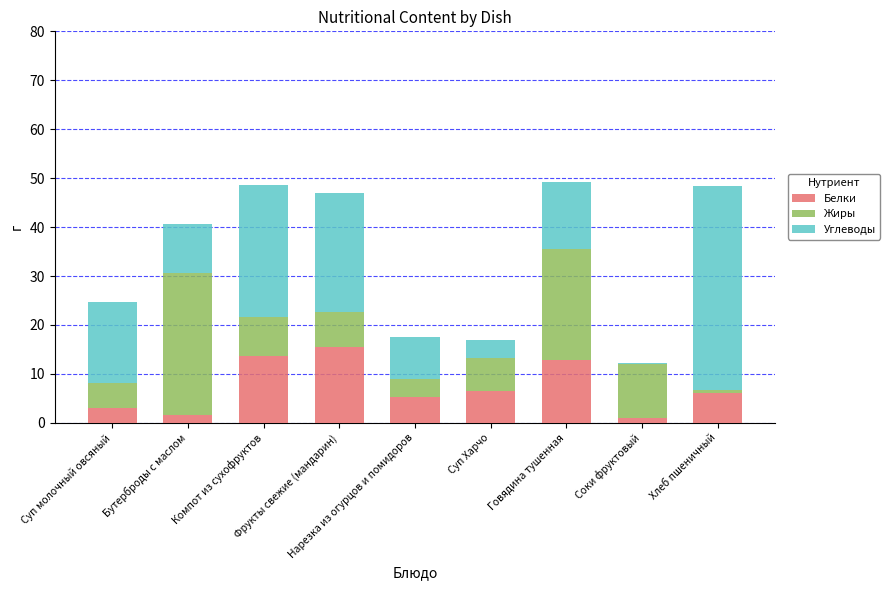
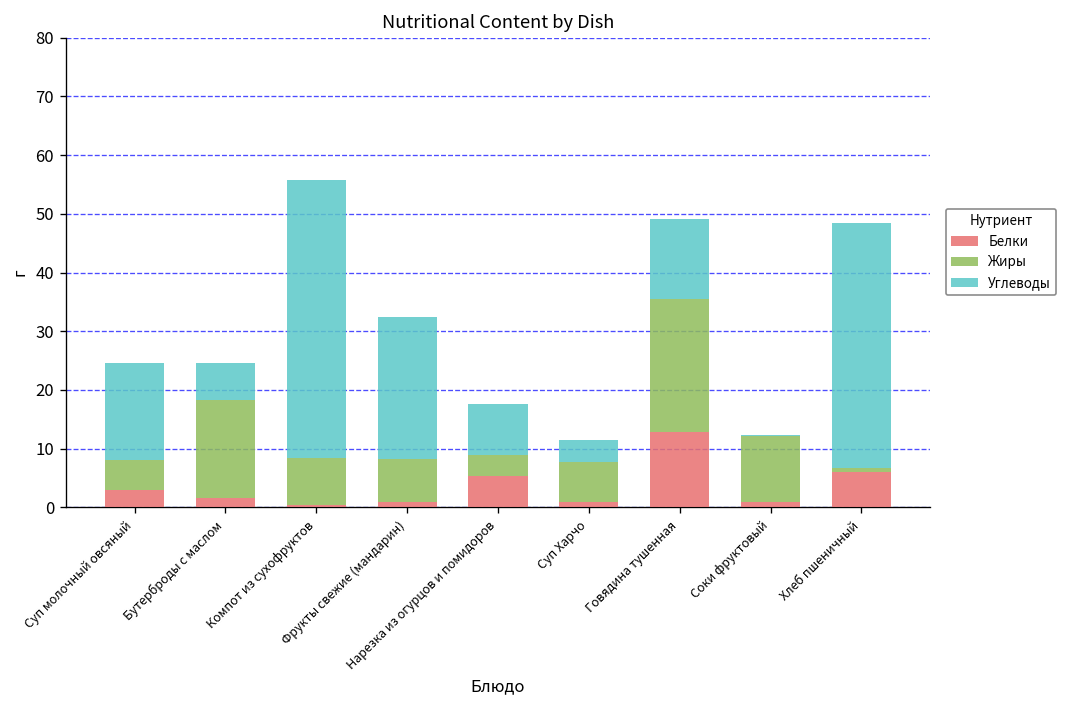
Жиры, Бутерброды с маслом: 29 -> 17
Углеводы, Бутерброды с маслом: 10 -> 6
Белки, Компот из сухофруктов: 14 -> 1
Углеводы, Компот из сухофруктов: 27 -> 47
Белки, Фрукты свежие (мандарин): 15 -> 1
Белки, Суп Харчо: 7 -> 1
